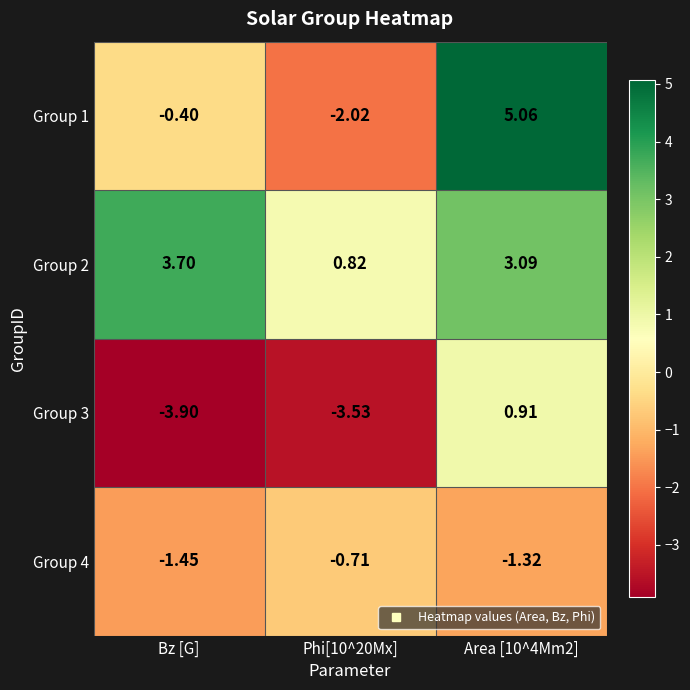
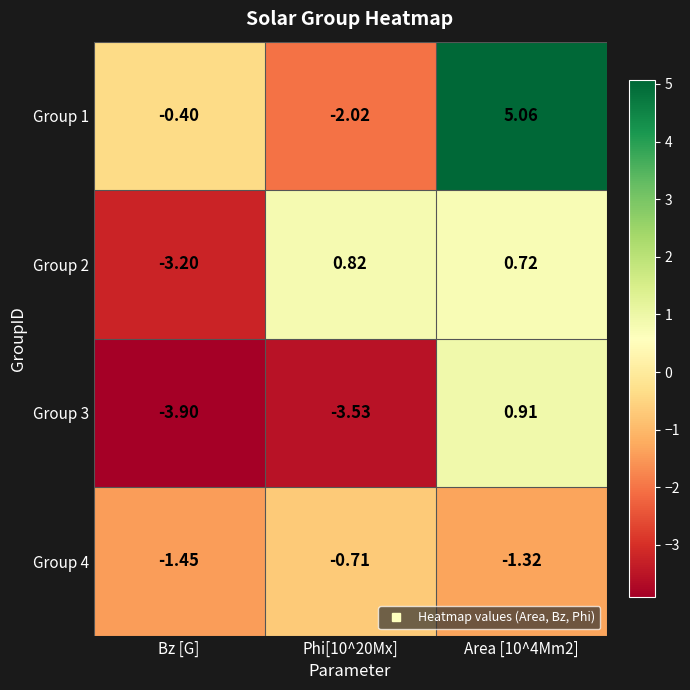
Group 2, Bz [G]: 3.70 -> -3.20
Group 2, Area [10^4Mm2]: 3.09 -> 0.72
